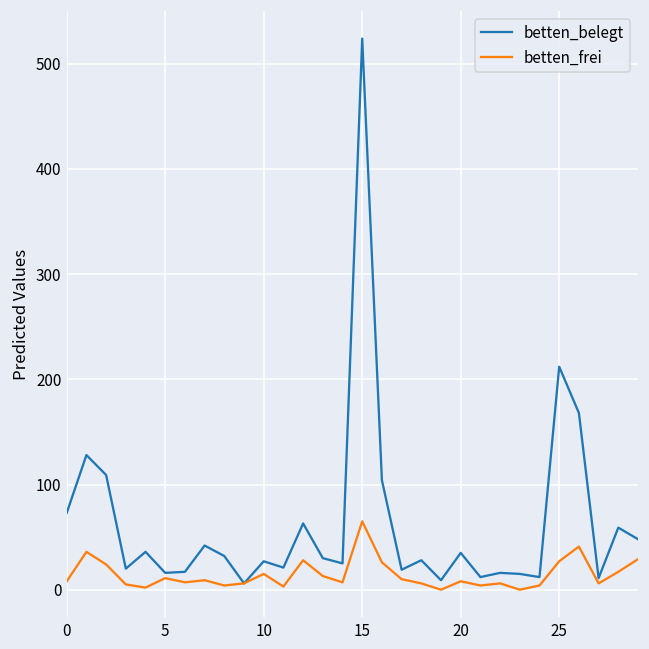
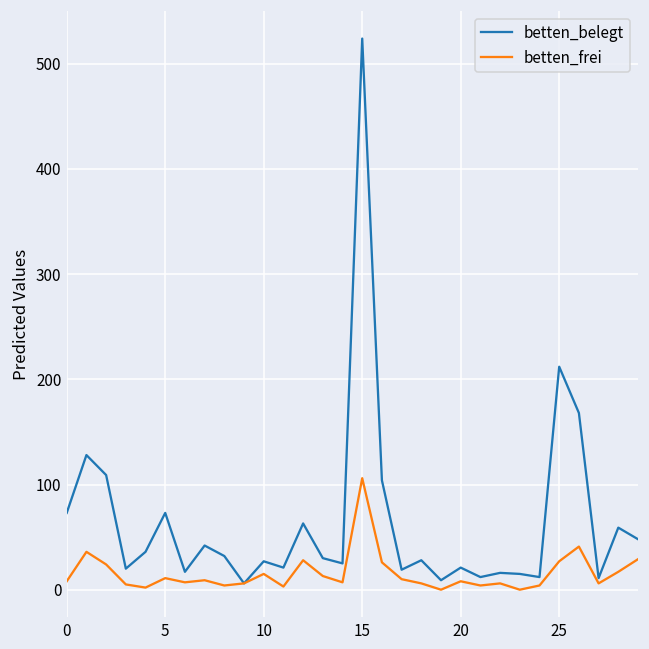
betten_belegt, 5: 20 -> 70
betten_frei, 15: 70 -> 110
betten_belegt, 20: 40 -> 20
